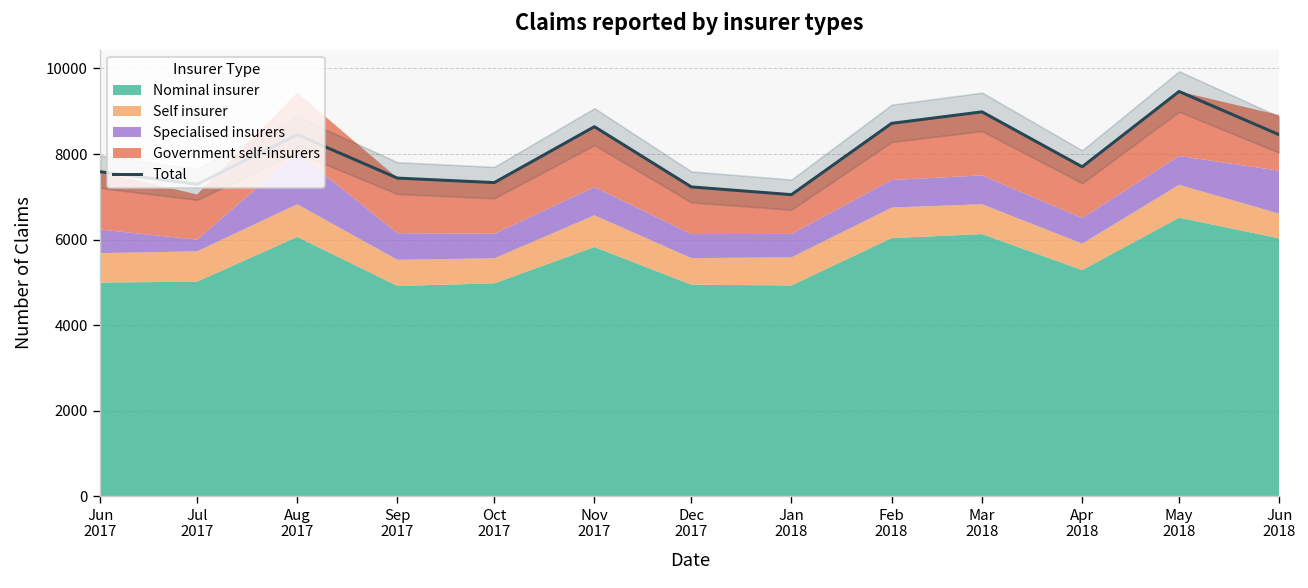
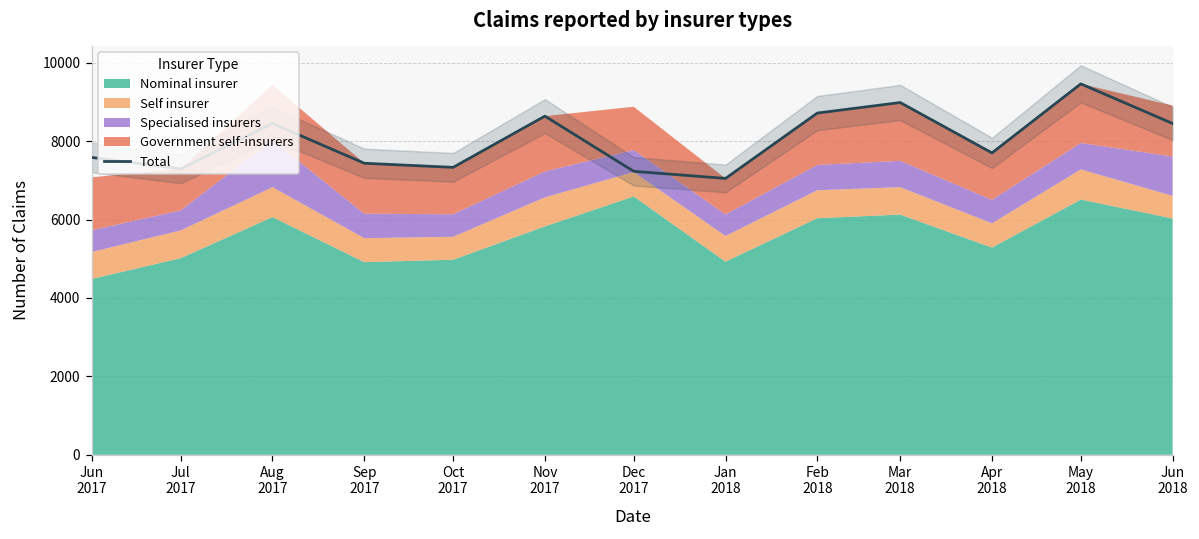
Nominal insurer, Jun 2017: 5000 -> 4500
Specialised insurers, Jul 2017: 300 -> 500
Nominal insurer, Dec 2017: 4900 -> 6600
